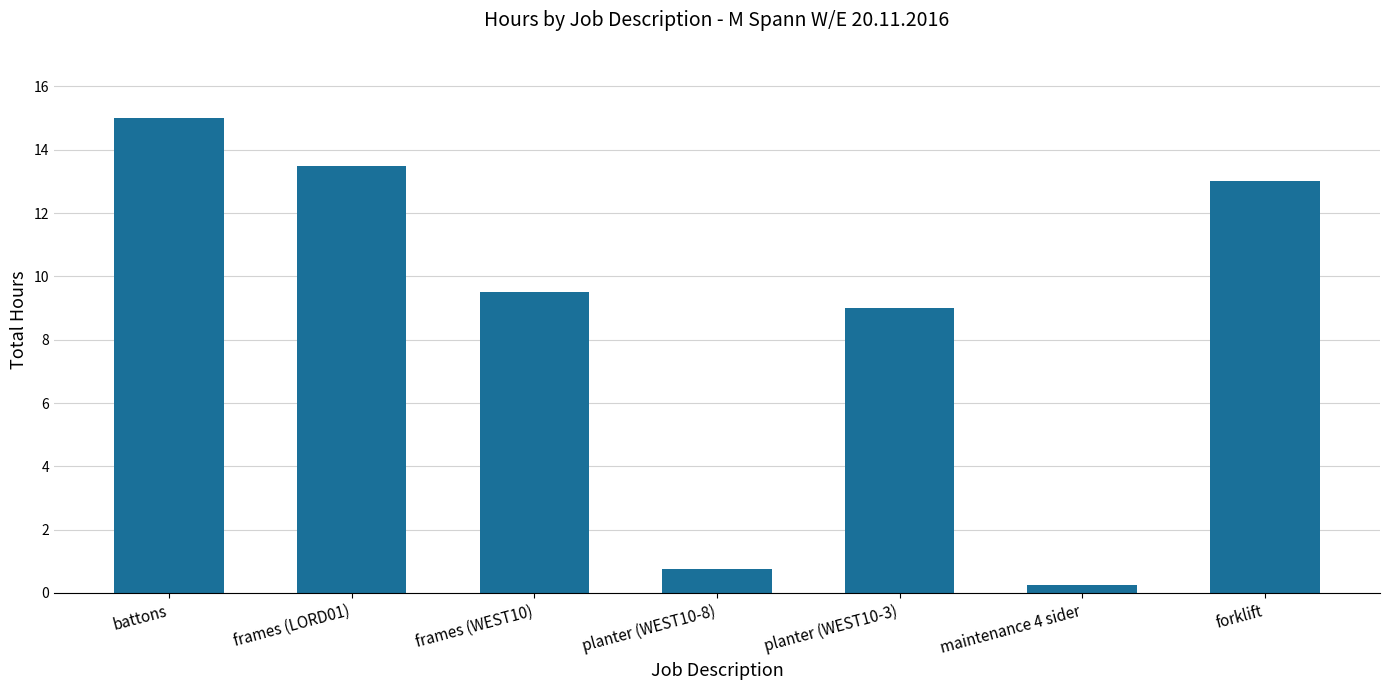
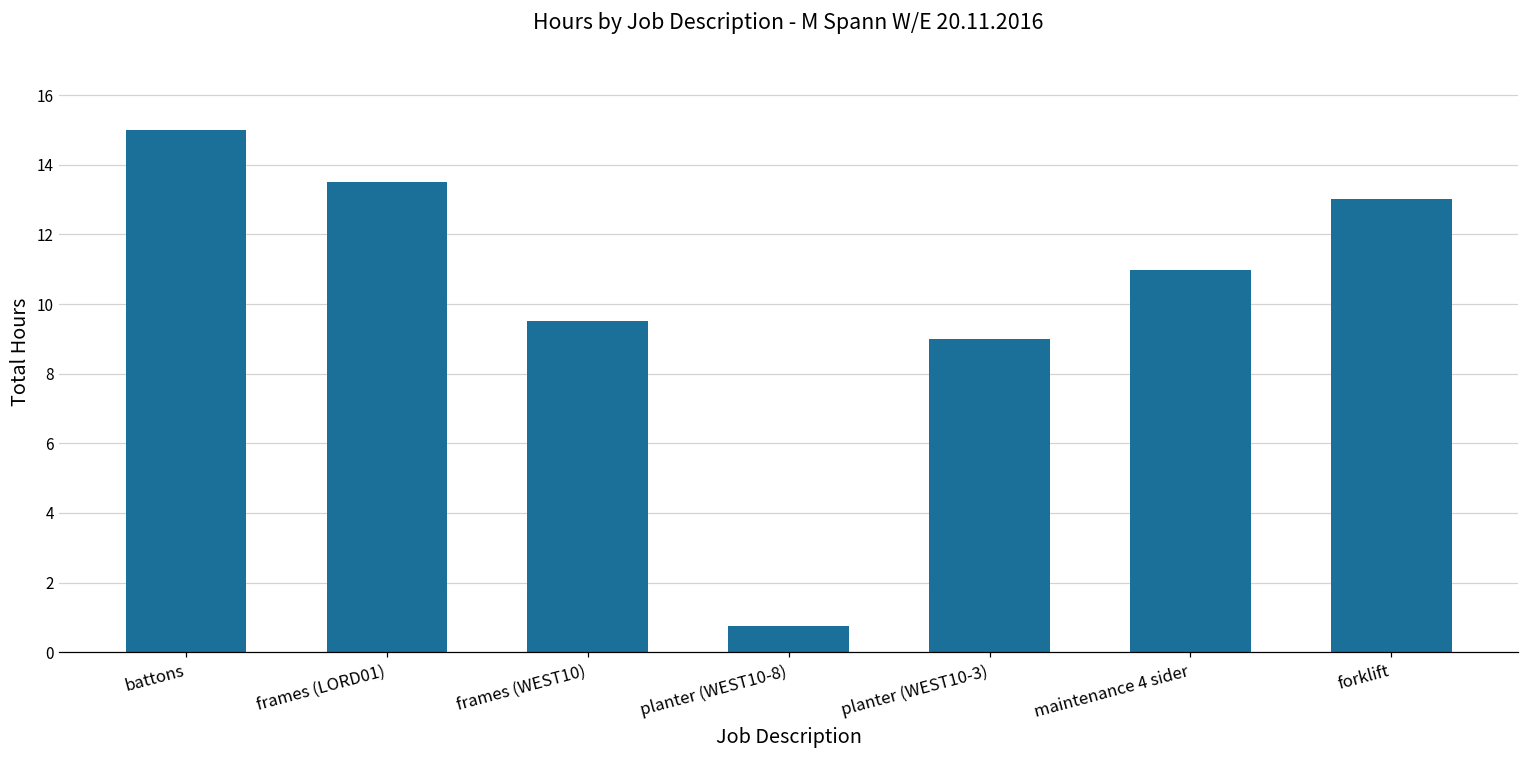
maintenance 4 sider: 0.3 -> 11.0
